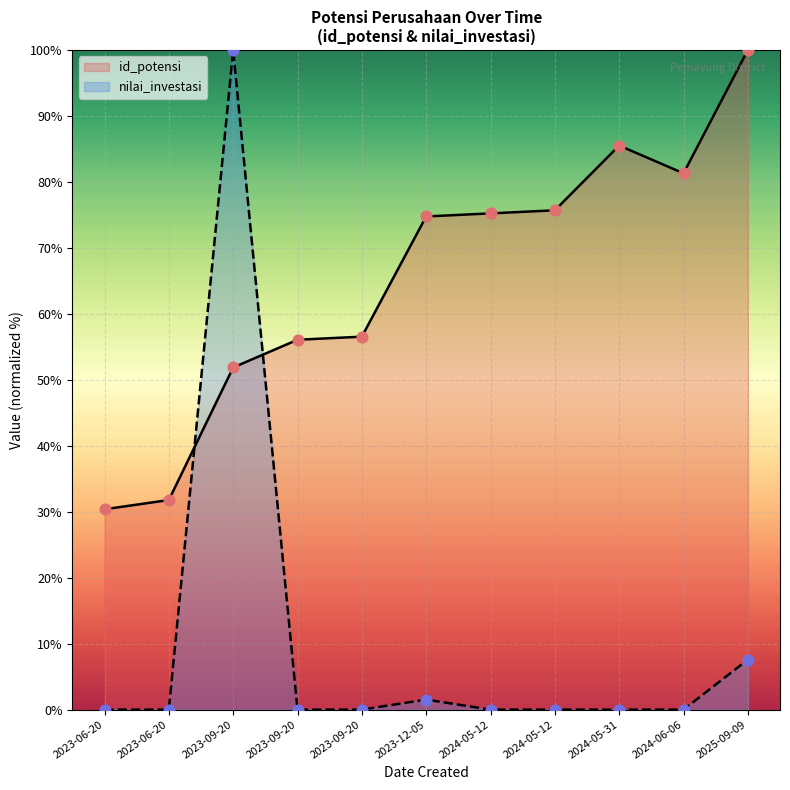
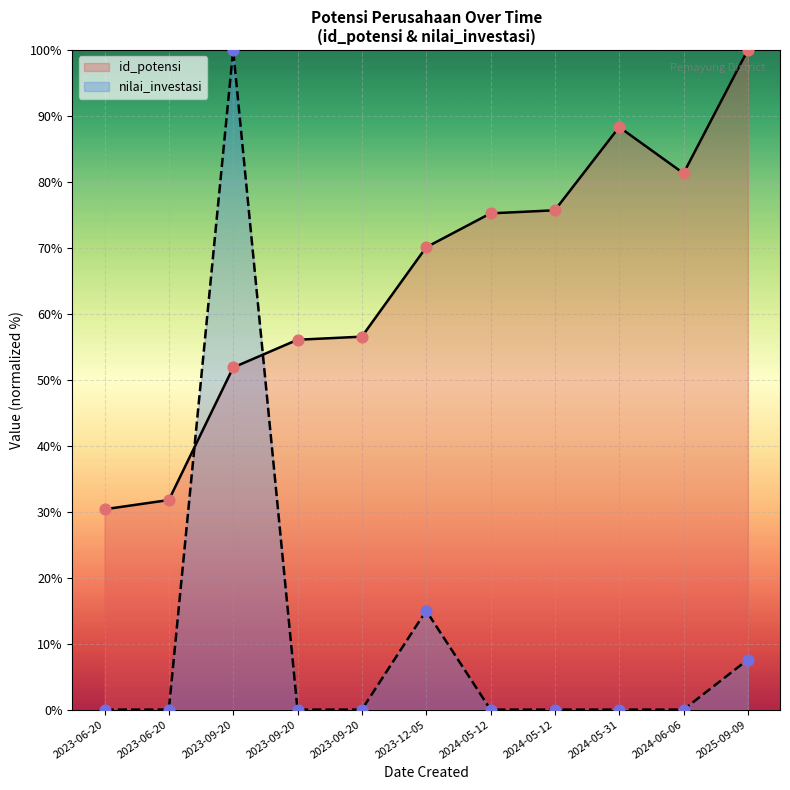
id_potensi, 2023-12-05: 75% -> 70%
nilai_investasi, 2023-12-05: 2% -> 15%
id_potensi, 2024-05-31: 86% -> 88%
